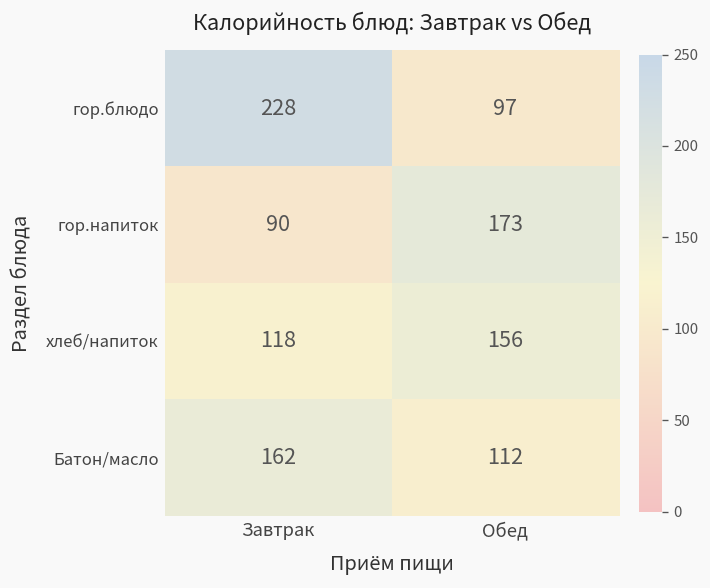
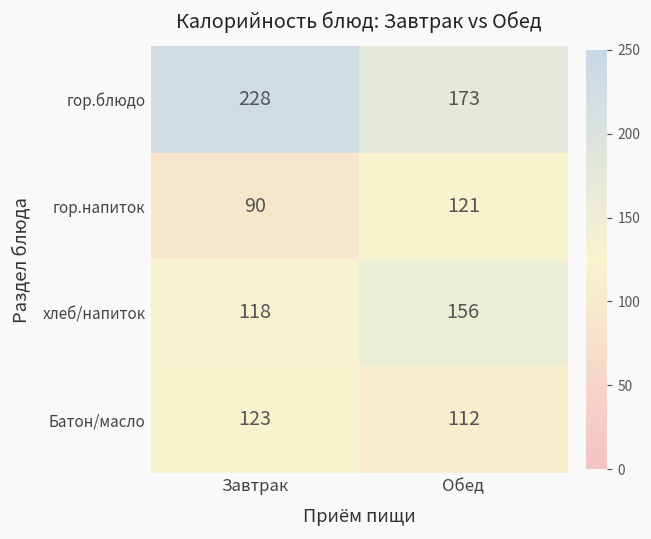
гор.блюдо, Обед: 97 -> 173
гор.напиток, Обед: 173 -> 121
Батон/масло, Завтрак: 162 -> 123
